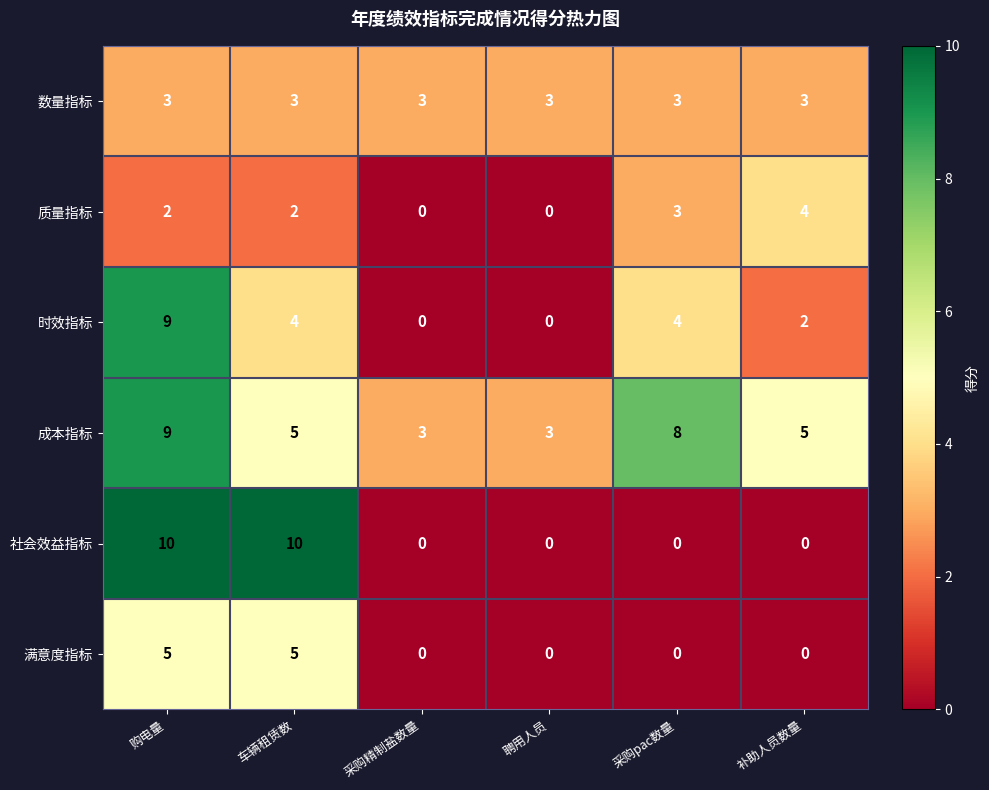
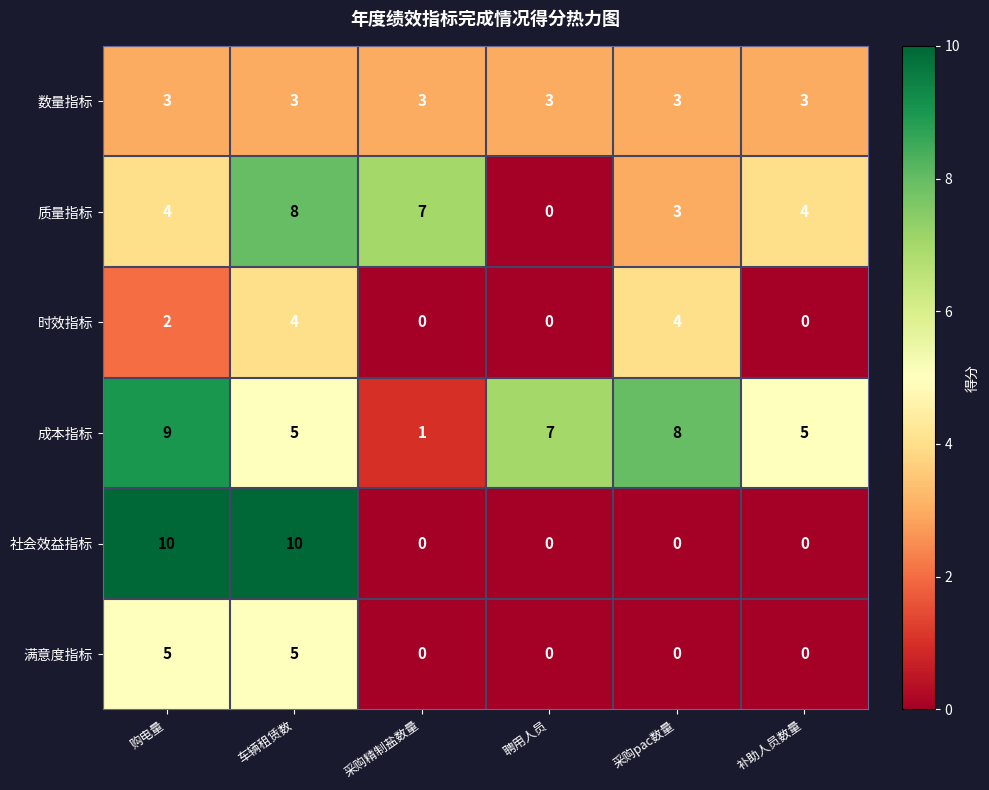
质量指标, 购电量: 2 -> 4
质量指标, 车辆租赁数: 2 -> 8
质量指标, 采购精制盐数量: 0 -> 7
时效指标, 购电量: 9 -> 2
时效指标, 补助人员数量: 2 -> 0
成本指标, 采购精制盐数量: 3 -> 1
成本指标, 聘用人员: 3 -> 7
